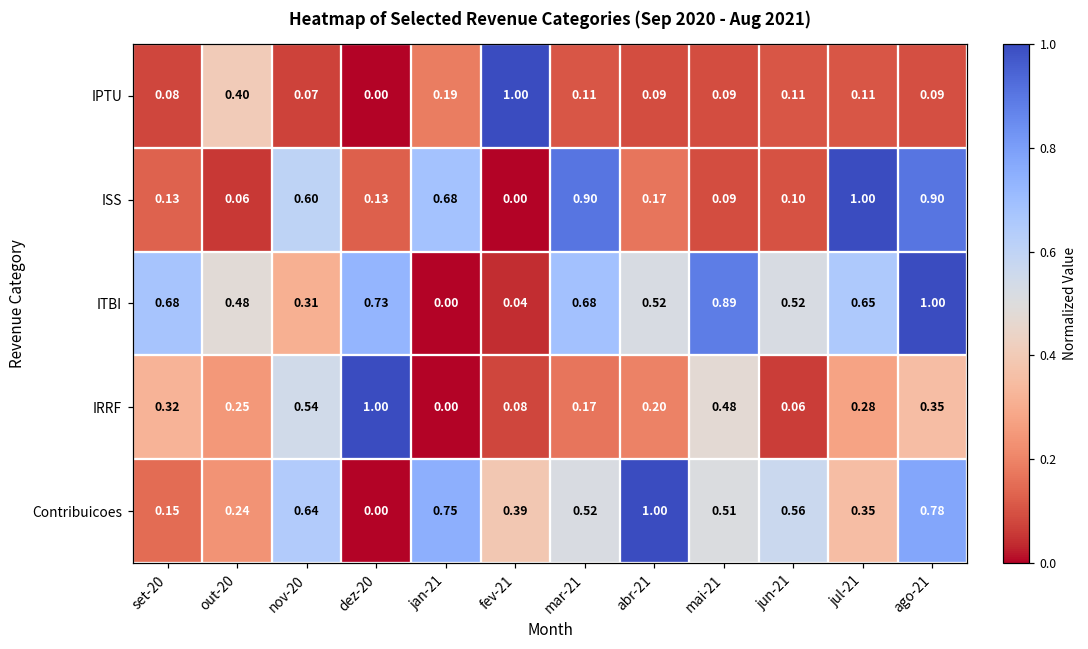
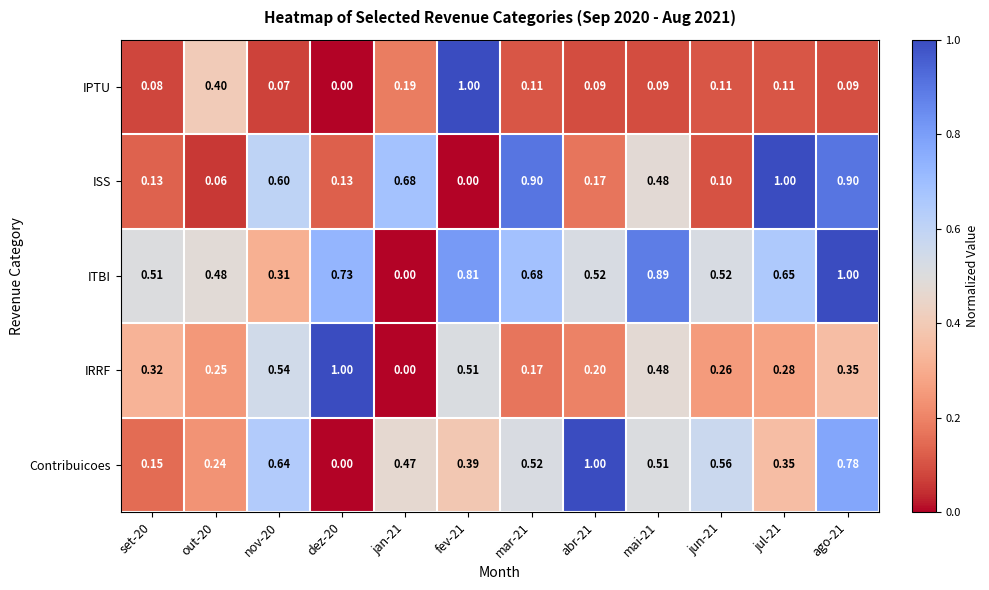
ISS, mai-21: 0.09 -> 0.48
ITBI, set-20: 0.68 -> 0.51
ITBI, fev-21: 0.04 -> 0.81
IRRF, fev-21: 0.08 -> 0.51
IRRF, jun-21: 0.06 -> 0.26
Contribuicoes, jan-21: 0.75 -> 0.47
